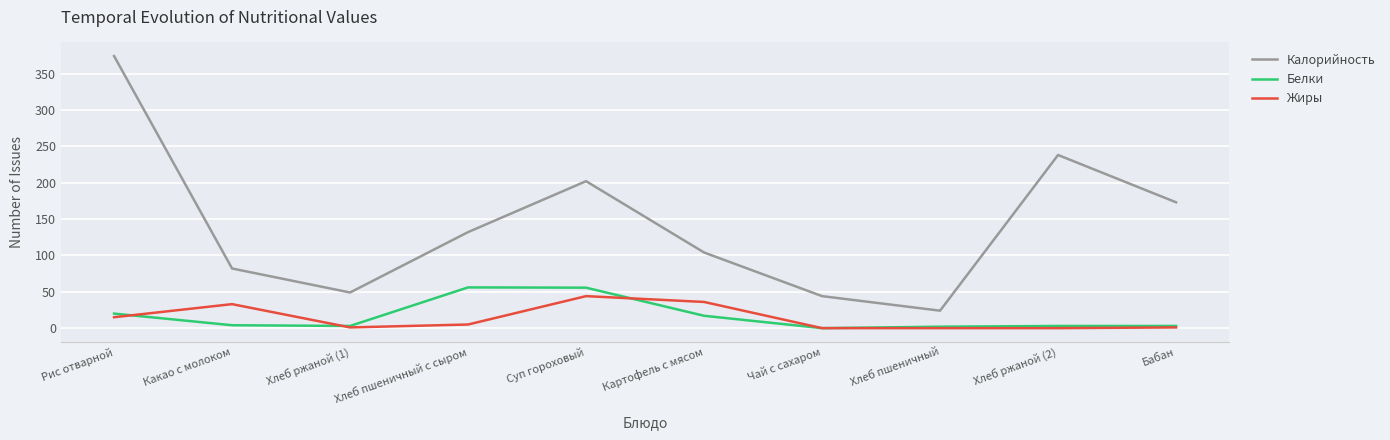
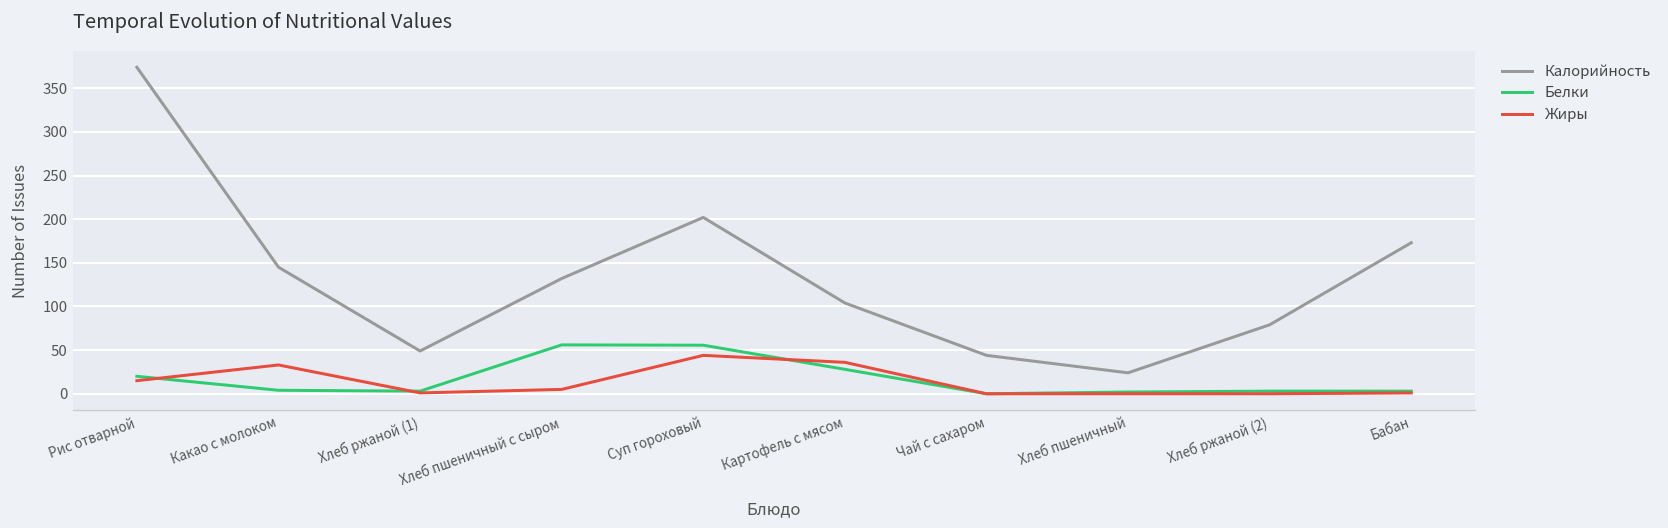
Калорийность, Какао с молоком: 80 -> 150
Белки, Картофель с мясом: 20 -> 30
Калорийность, Хлеб ржаной (2): 240 -> 80
